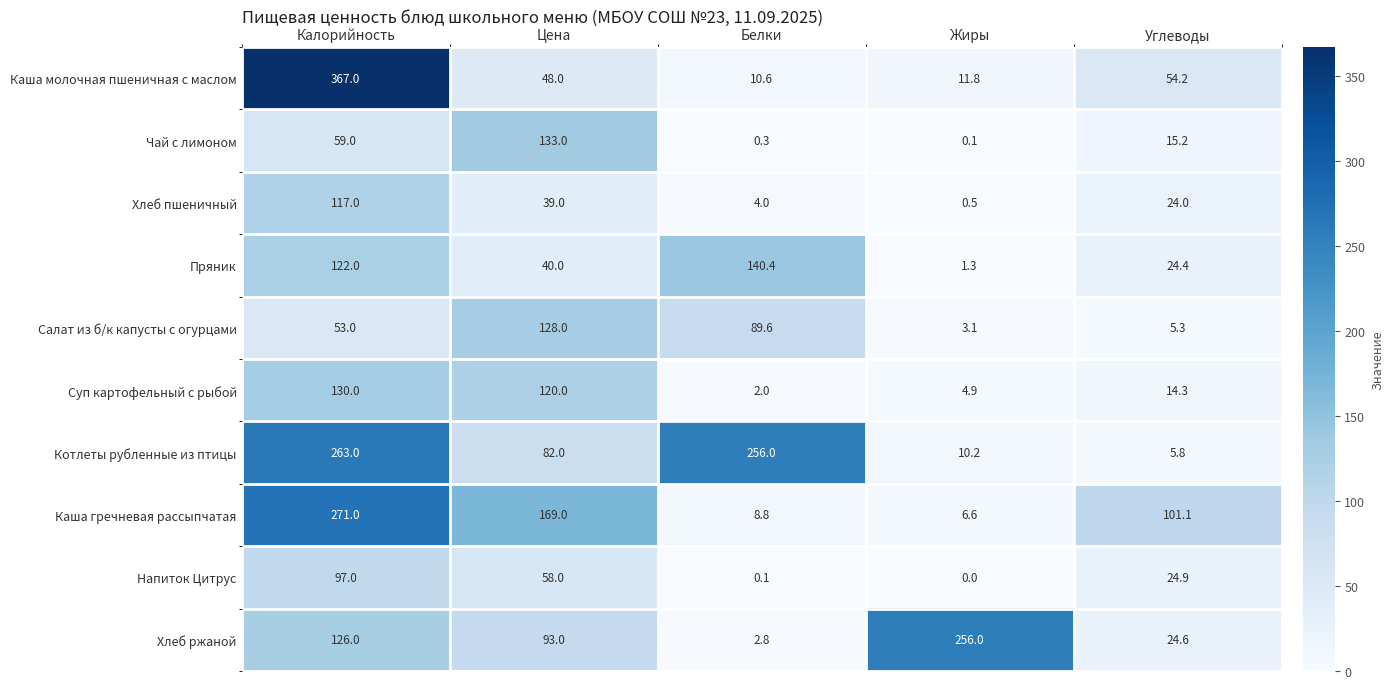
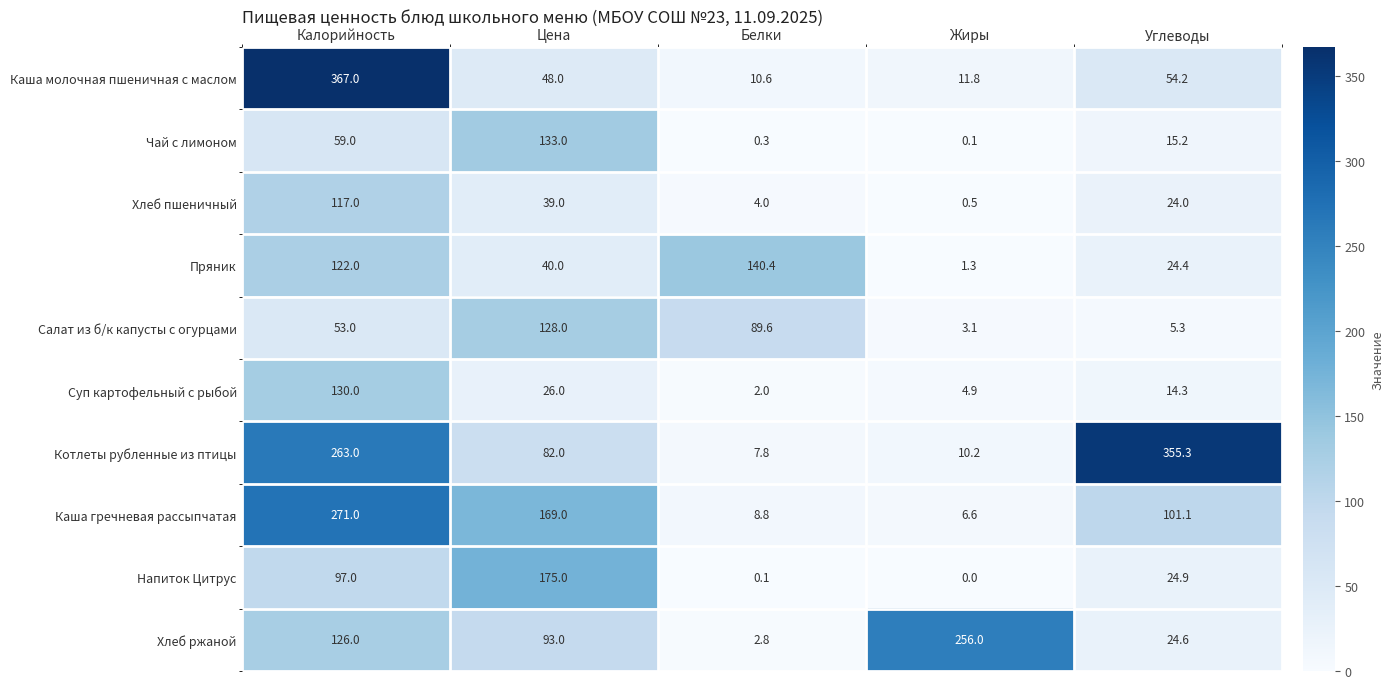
Суп картофельный с рыбой, Цена: 120.0 -> 26.0
Котлеты рубленные из птицы, Белки: 256.0 -> 7.8
Котлеты рубленные из птицы, Углеводы: 5.8 -> 355.3
Напиток Цитрус, Цена: 58.0 -> 175.0
